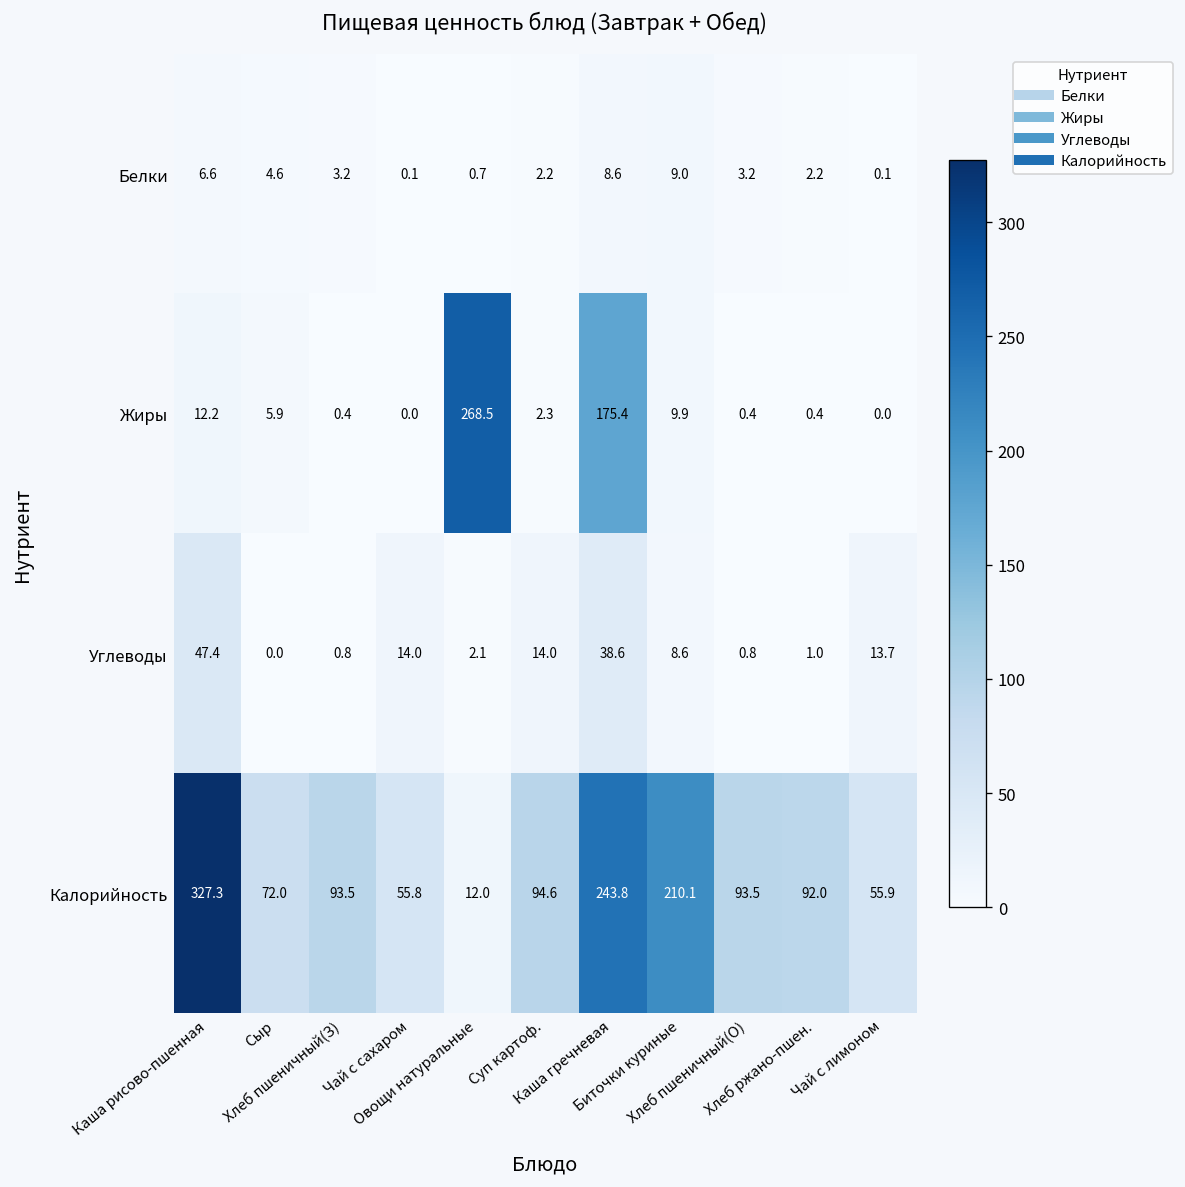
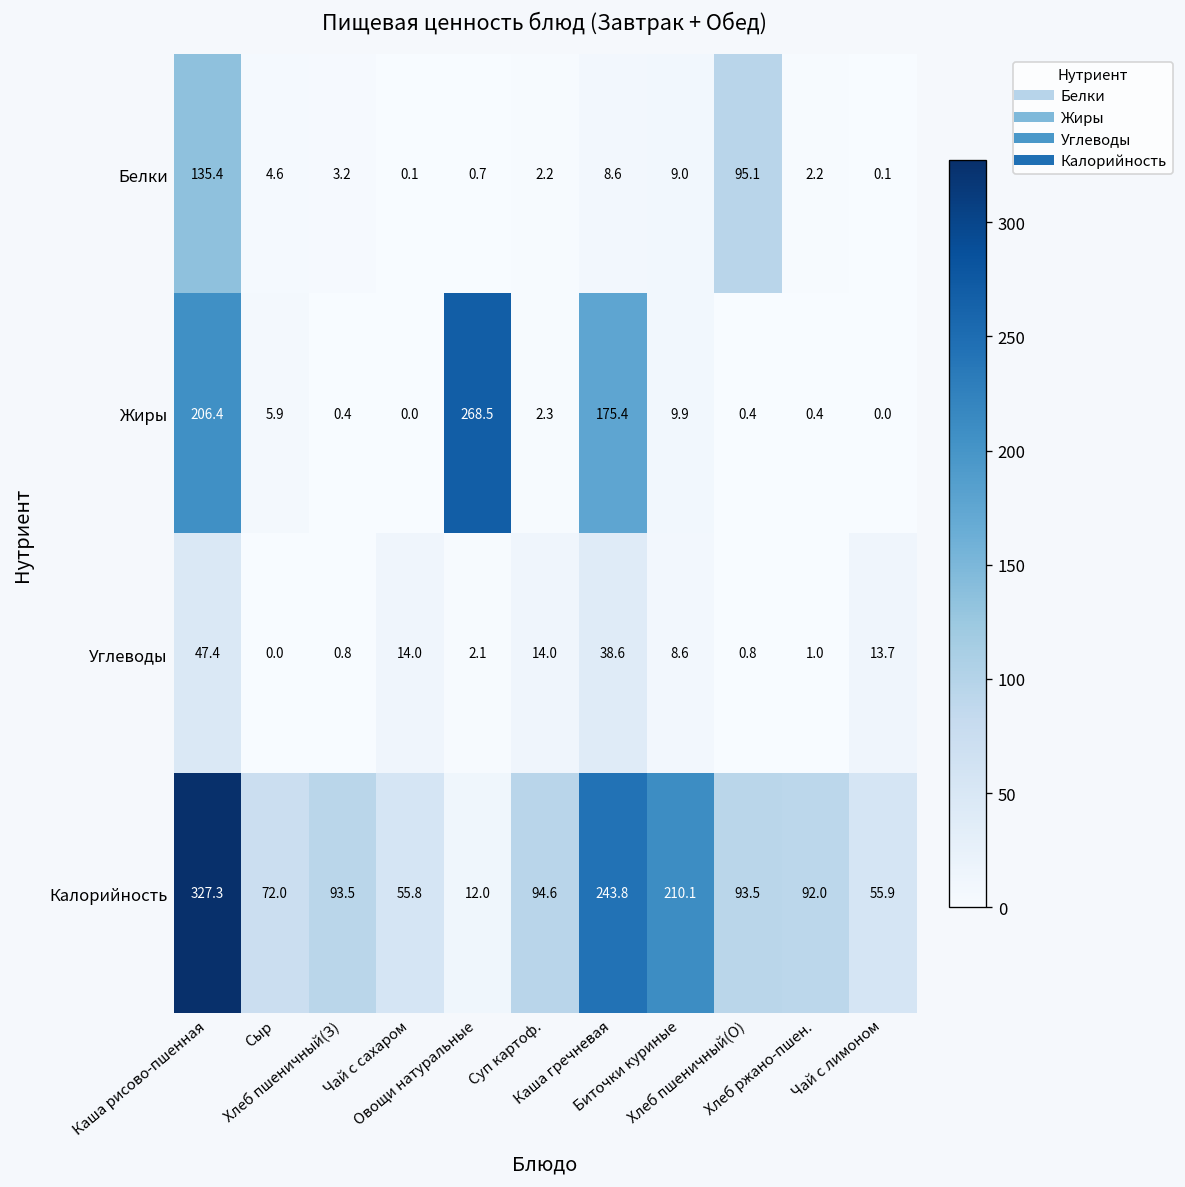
Белки, Каша рисово-пшенная: 6.6 -> 135.4
Белки, Хлеб пшеничный(О): 3.2 -> 95.1
Жиры, Каша рисово-пшенная: 12.2 -> 206.4
